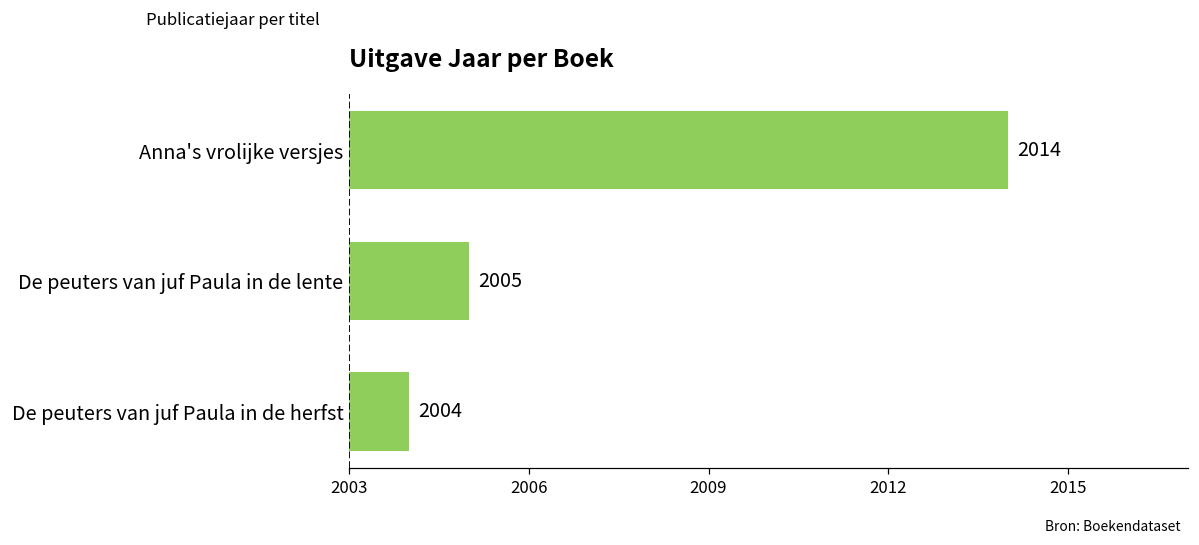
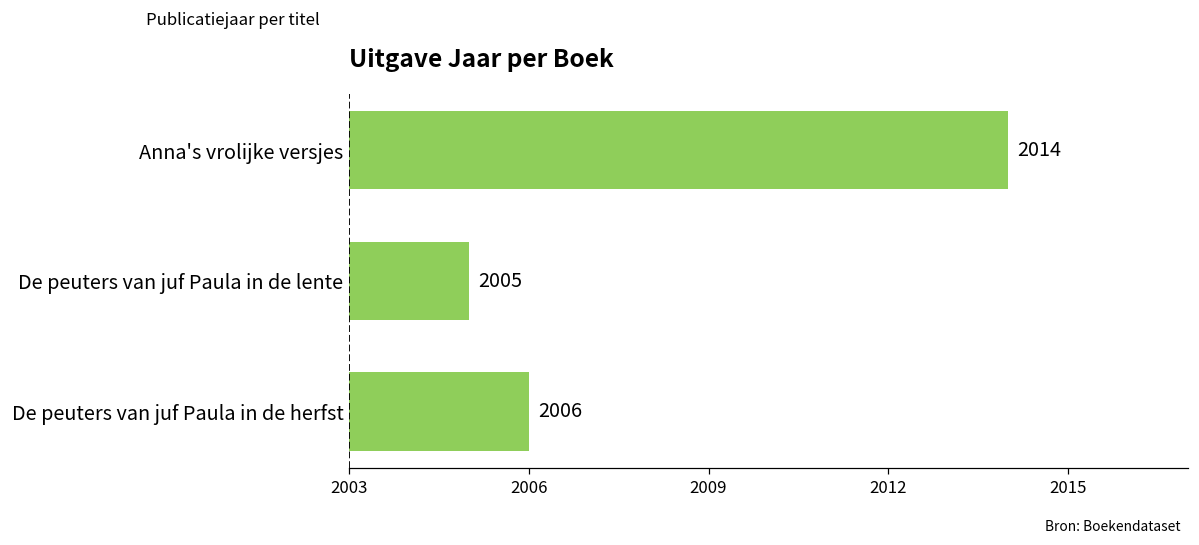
De peuters van juf Paula in de herfst: 2004 -> 2006
